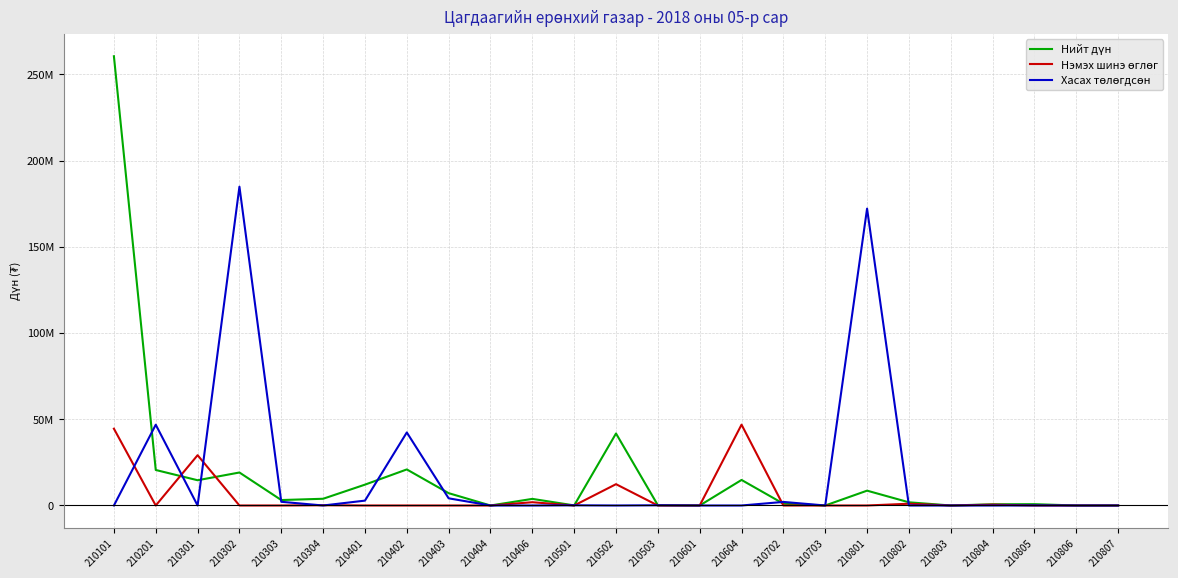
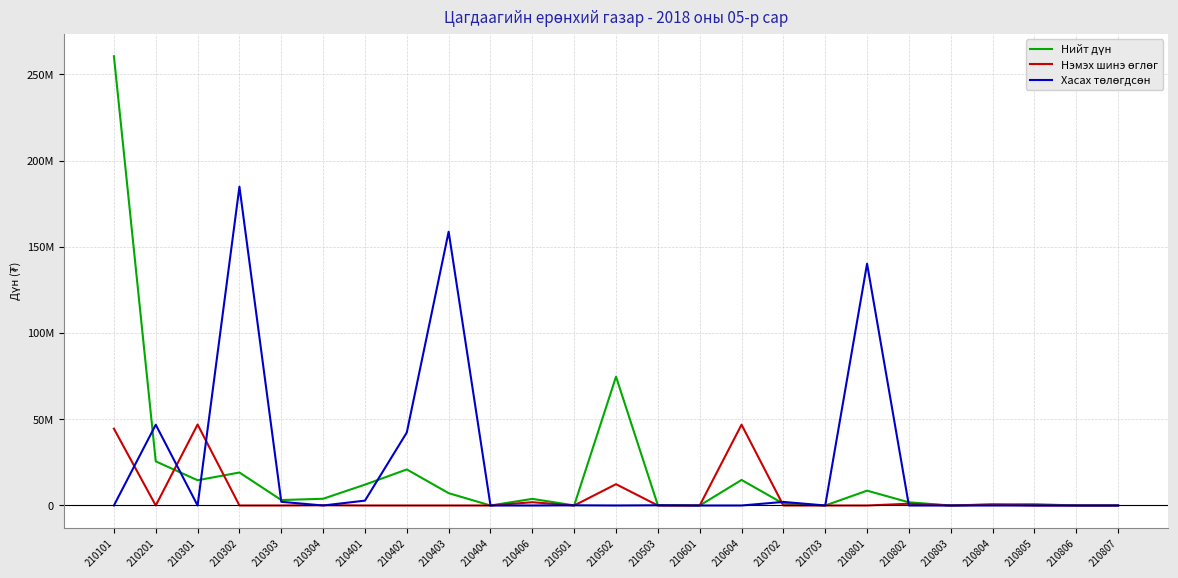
Нийт дүн, 210201: 21000000 -> 26000000
Нэмэх шинэ өглөг, 210301: 29000000 -> 47000000
Хасах төлөгдсөн, 210403: 4000000 -> 159000000
Нийт дүн, 210502: 42000000 -> 75000000
Хасах төлөгдсөн, 210801: 172000000 -> 140000000
